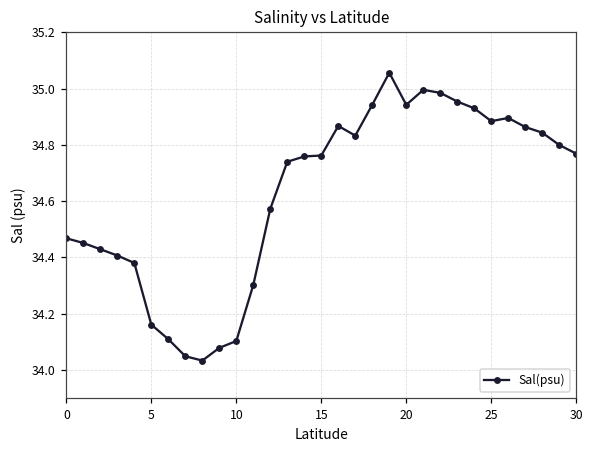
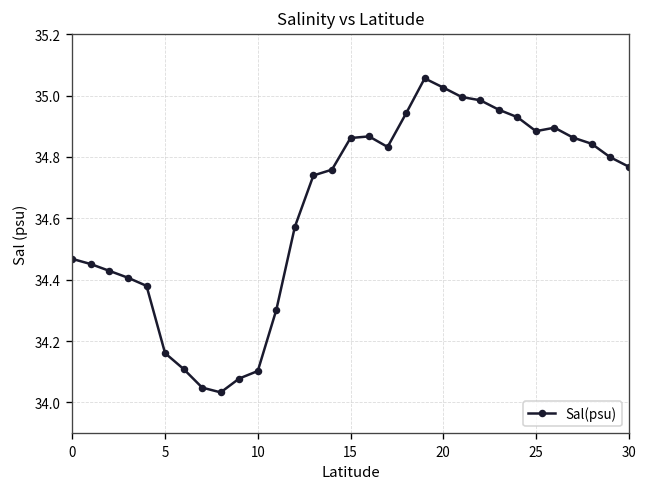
15: 34.76 -> 34.86
20: 34.94 -> 35.03
